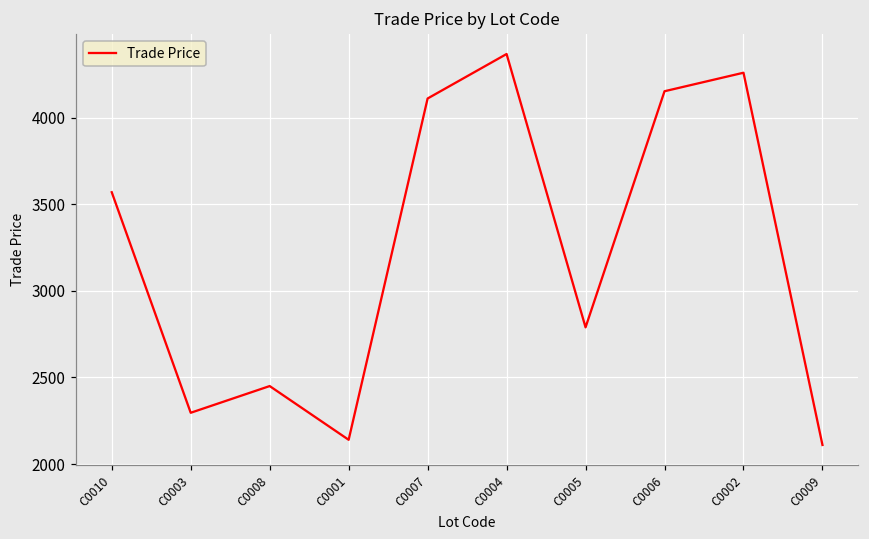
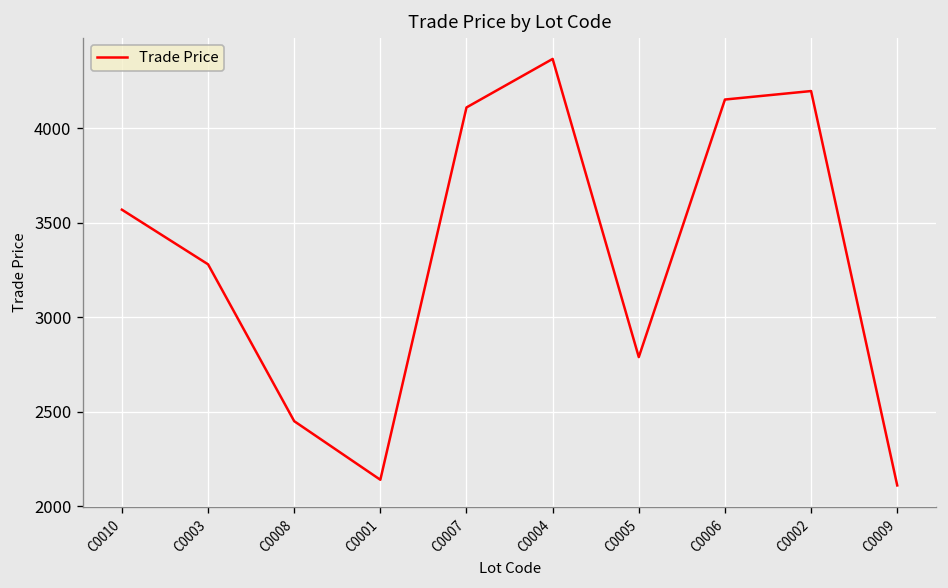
C0003: 2300 -> 3280
C0002: 4260 -> 4200
